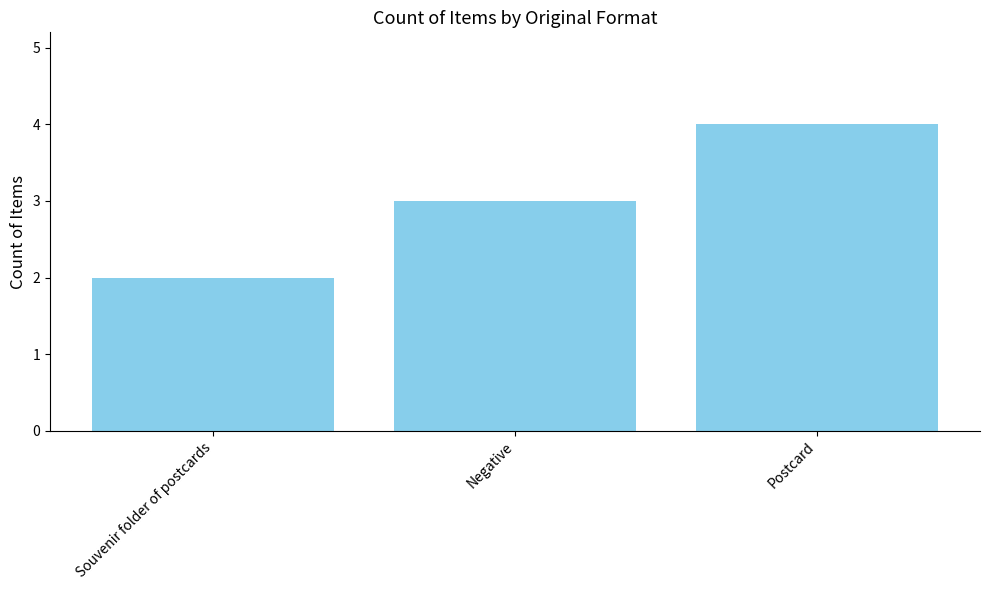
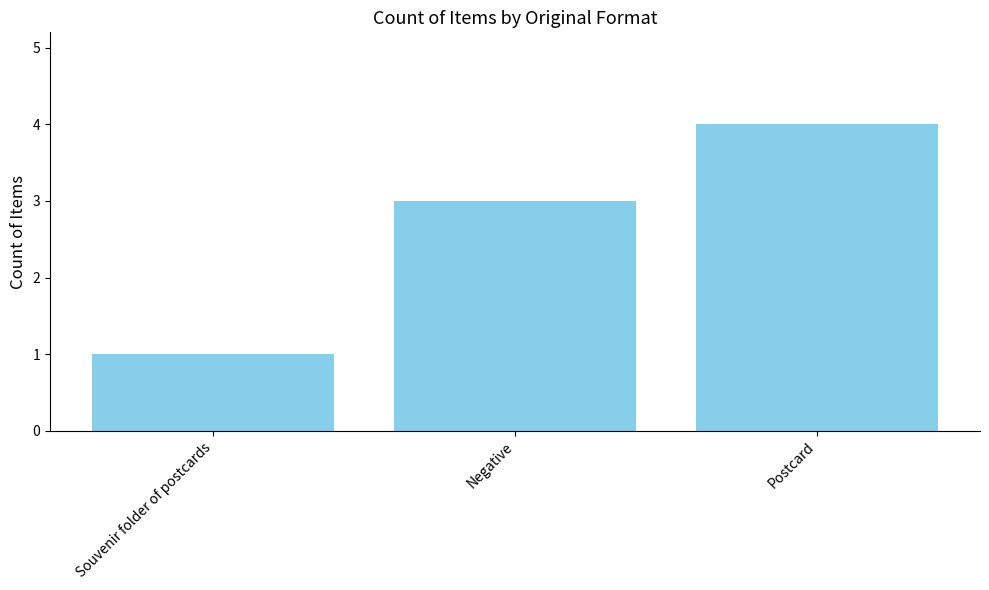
Souvenir folder of postcards: 2 -> 1
